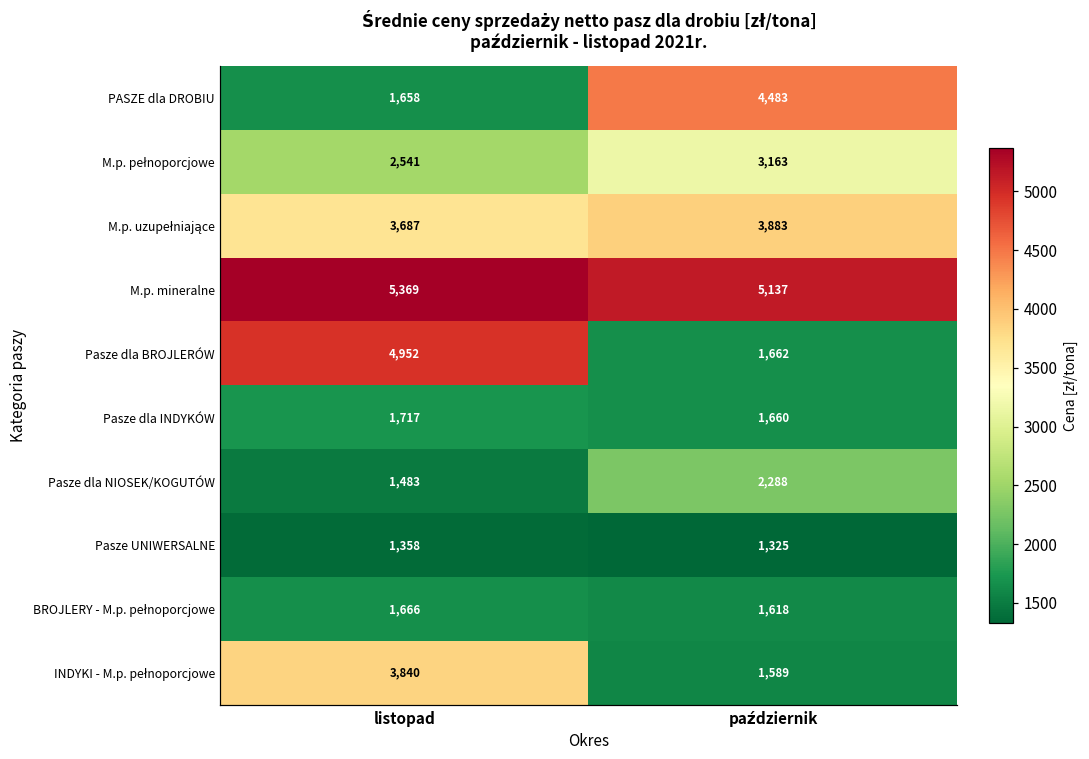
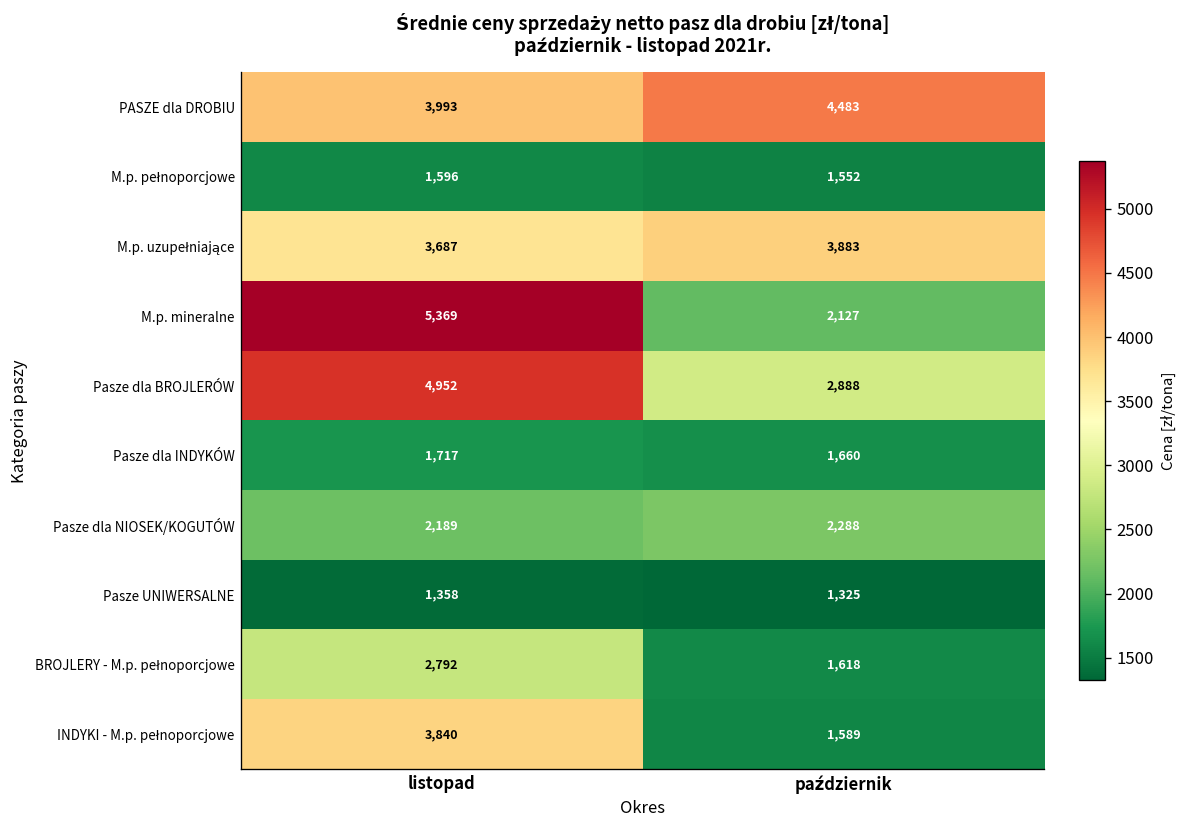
PASZE dla DROBIU, listopad: 1,658 -> 3,993
M.p. pełnoporcjowe, listopad: 2,541 -> 1,596
M.p. pełnoporcjowe, październik: 3,163 -> 1,552
M.p. mineralne, październik: 5,137 -> 2,127
Pasze dla BROJLERÓW, październik: 1,662 -> 2,888
Pasze dla NIOSEK/KOGUTÓW, listopad: 1,483 -> 2,189
BROJLERY - M.p. pełnoporcjowe, listopad: 1,666 -> 2,792
